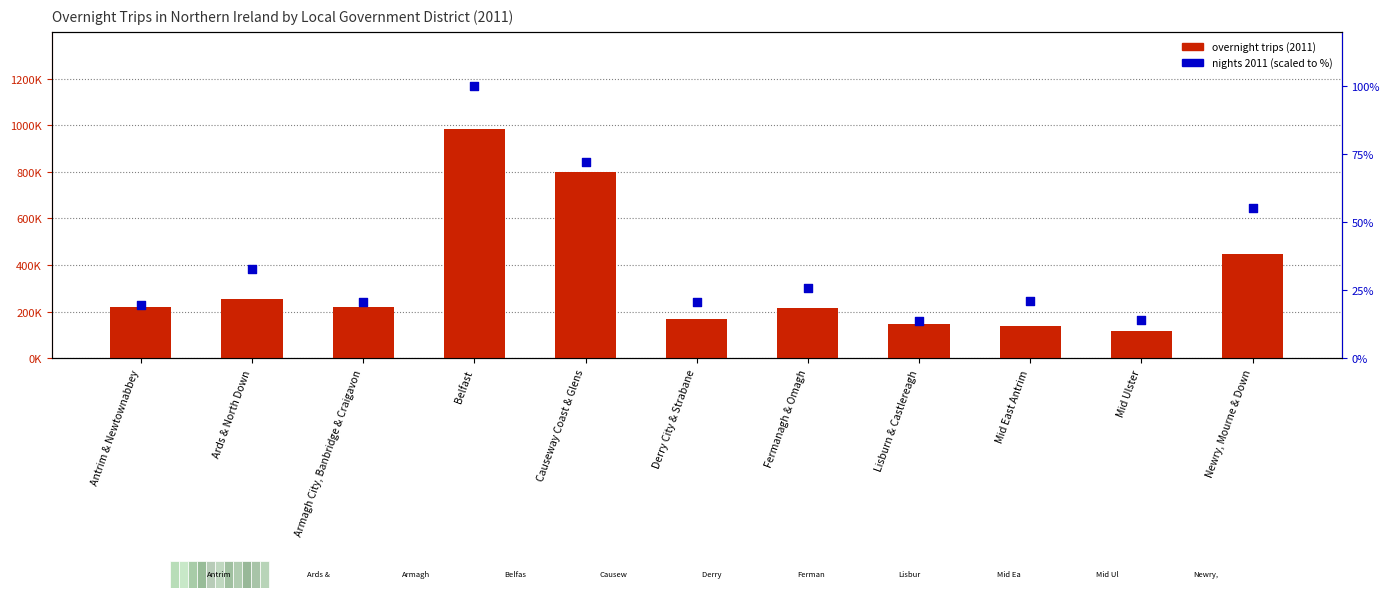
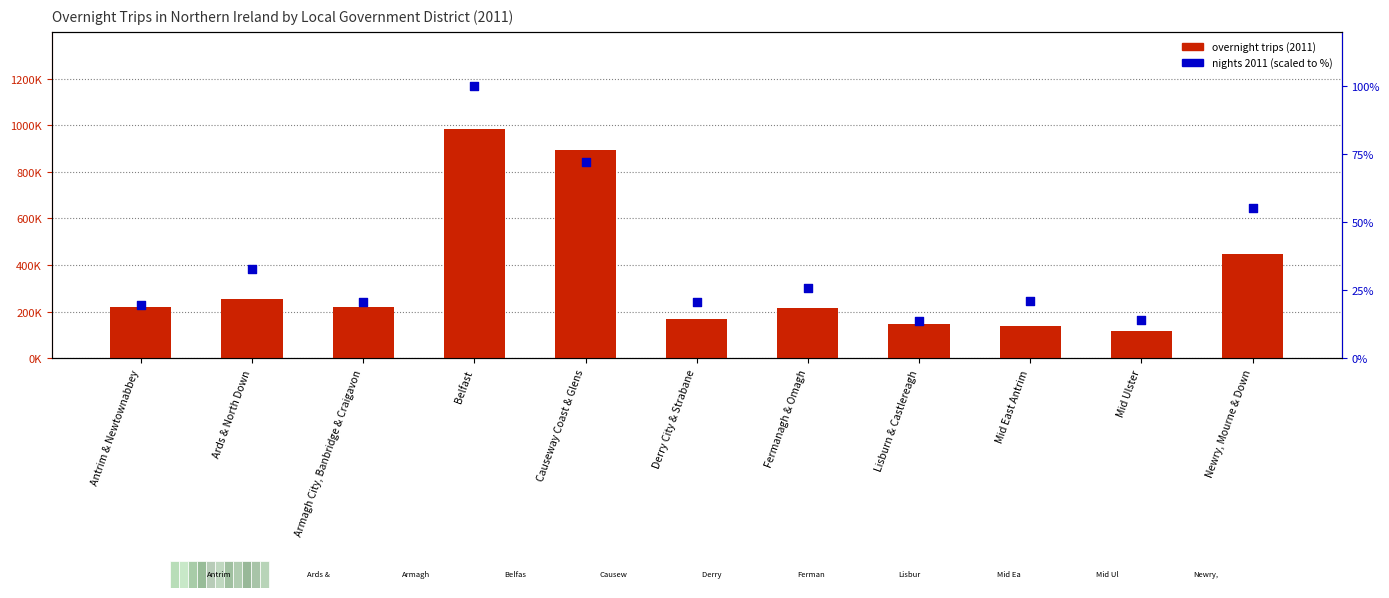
overnight trips (2011), Causeway Coast & Glens: 800000 -> 890000
